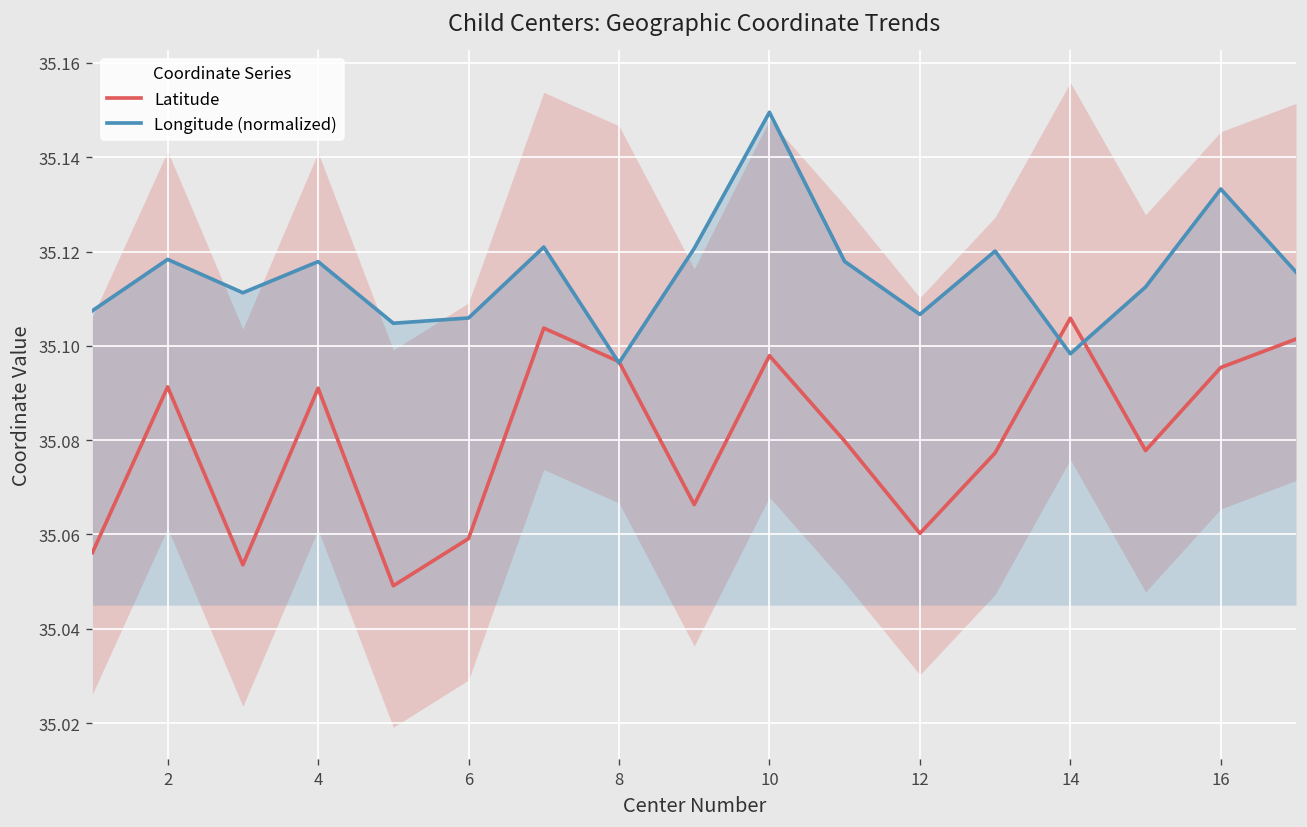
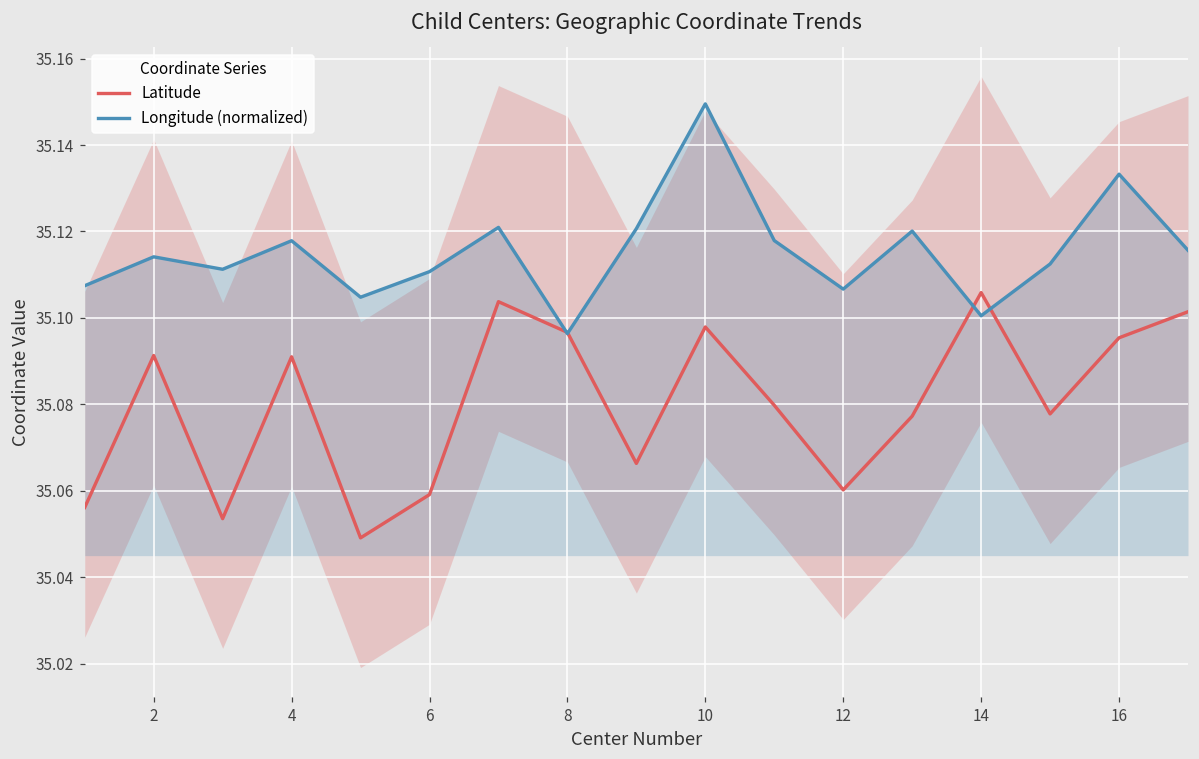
Longitude (normalized), 2: 35.118 -> 35.114
Longitude (normalized), 6: 35.106 -> 35.111
Longitude (normalized), 14: 35.098 -> 35.101
